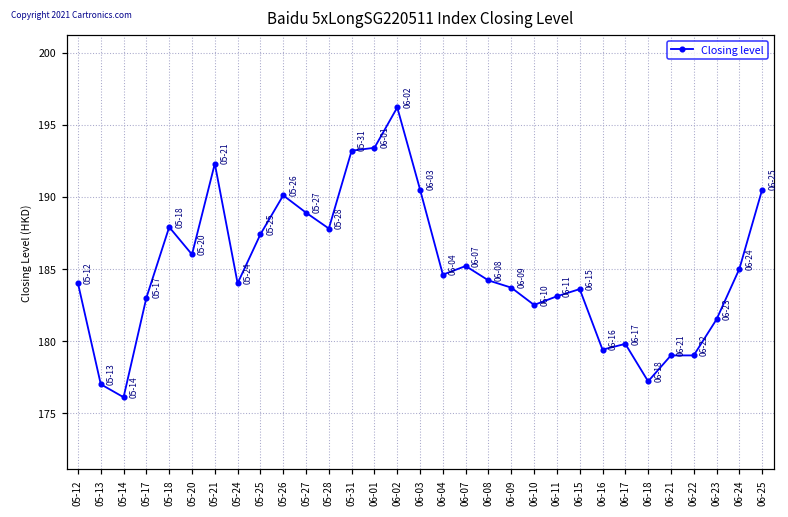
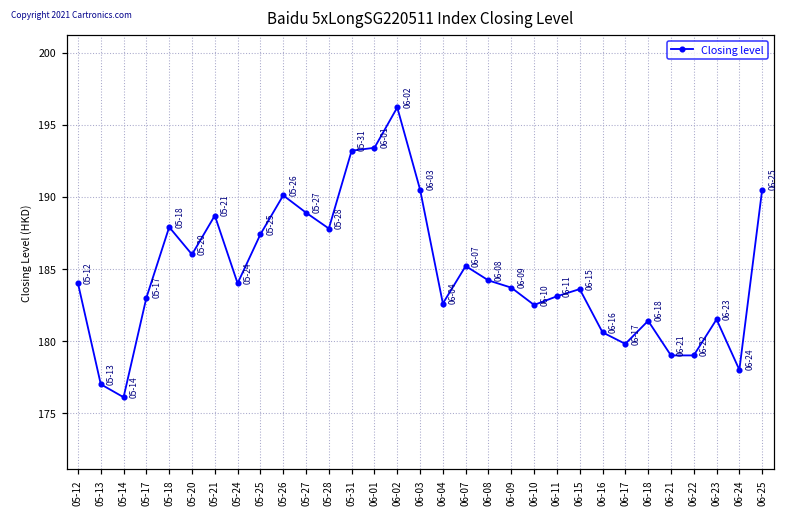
05-21: 192.3 -> 188.7
06-04: 184.6 -> 182.6
06-16: 179.4 -> 180.6
06-18: 177.2 -> 181.4
06-24: 185 -> 178
